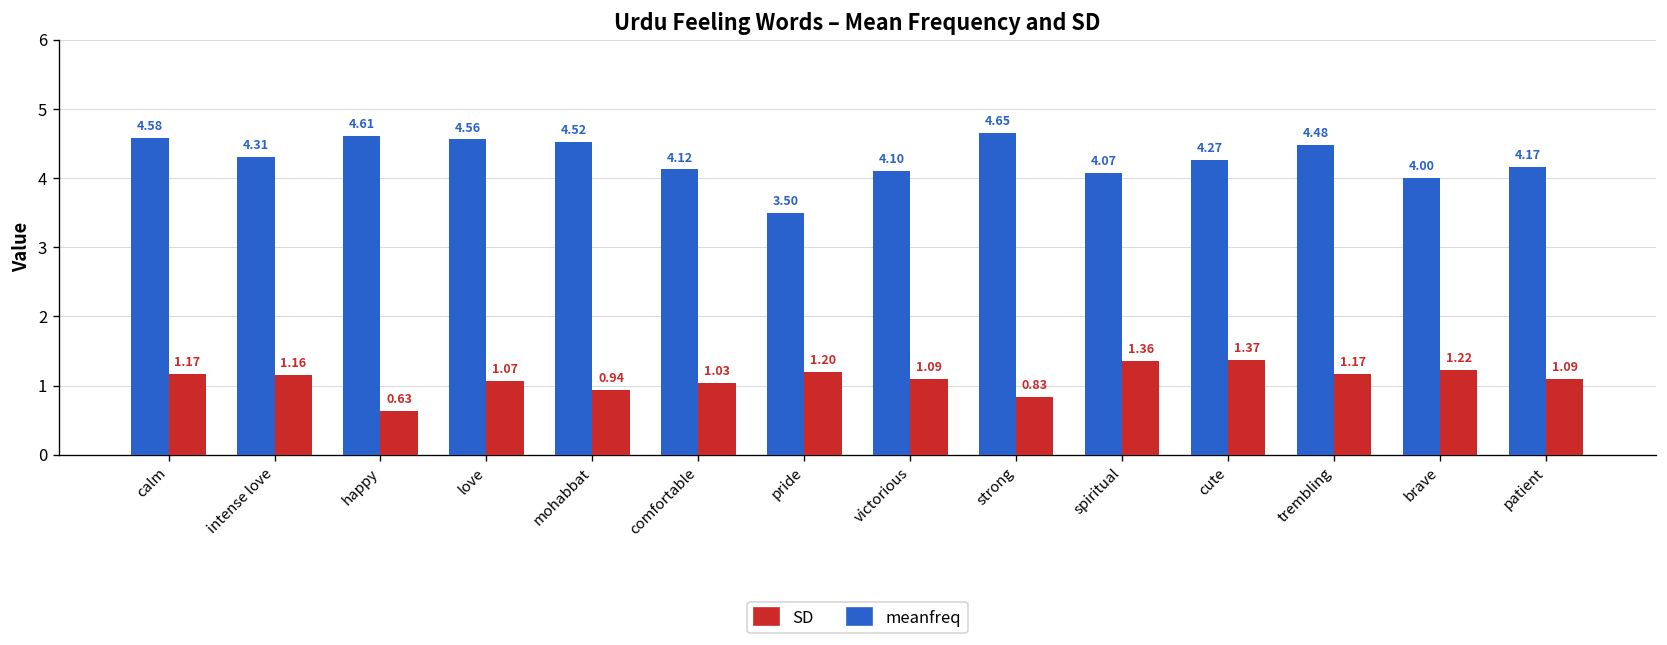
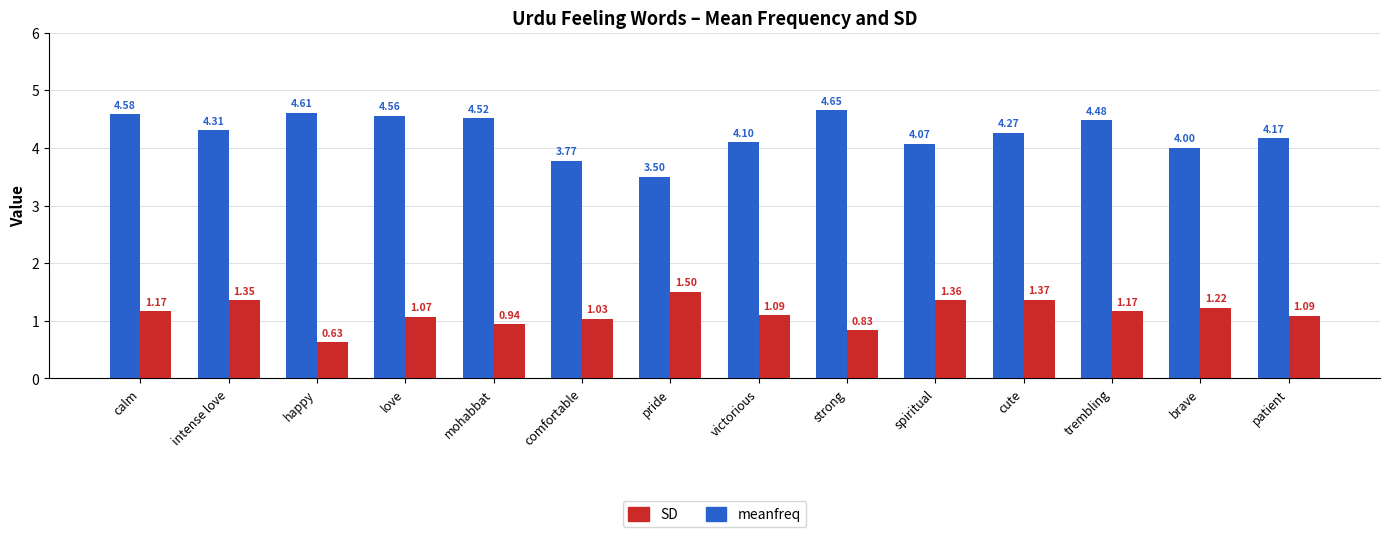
SD, intense love: 1.16 -> 1.35
meanfreq, comfortable: 4.12 -> 3.77
SD, pride: 1.20 -> 1.50
